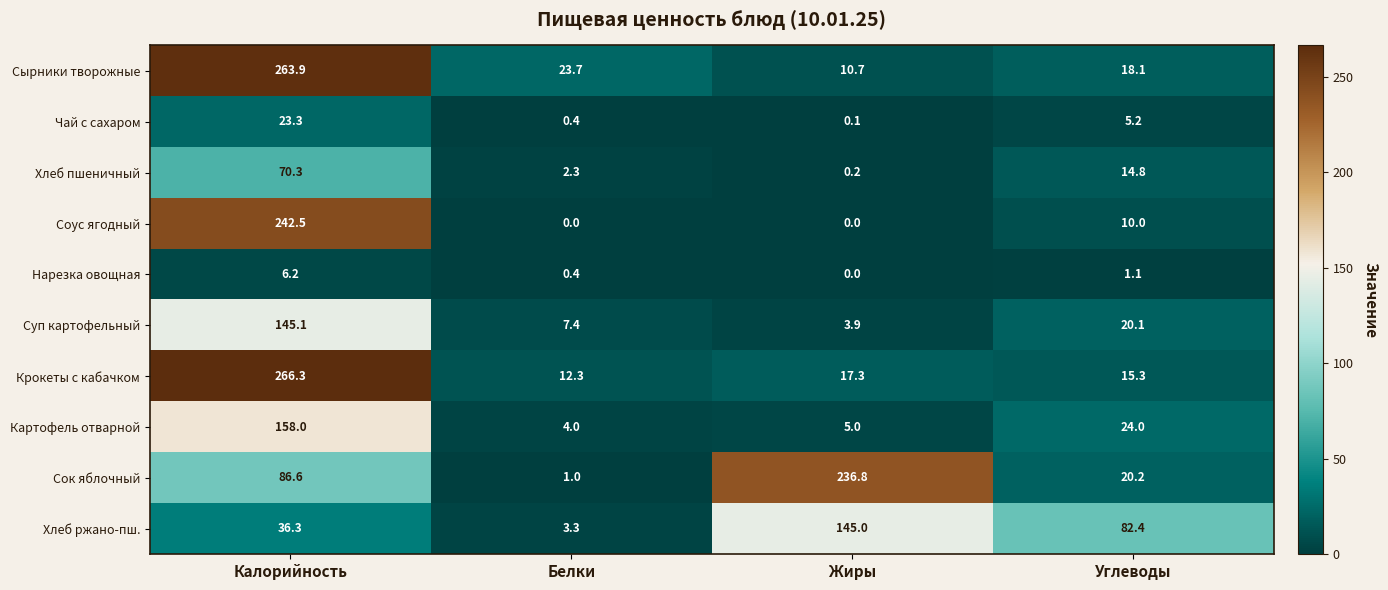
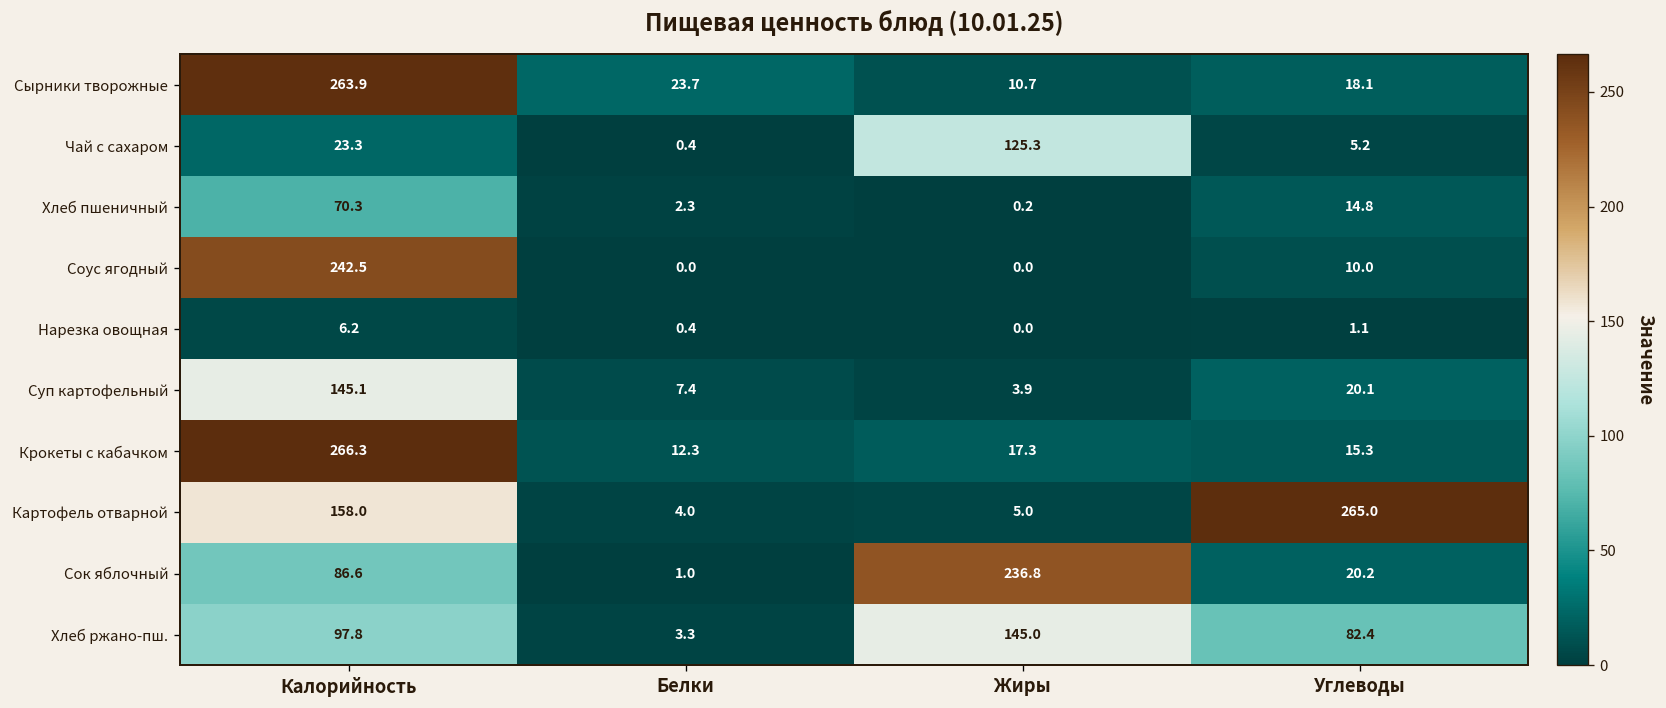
Чай с сахаром, Жиры: 0.1 -> 125.3
Картофель отварной, Углеводы: 24.0 -> 265.0
Хлеб ржано-пш., Калорийность: 36.3 -> 97.8
